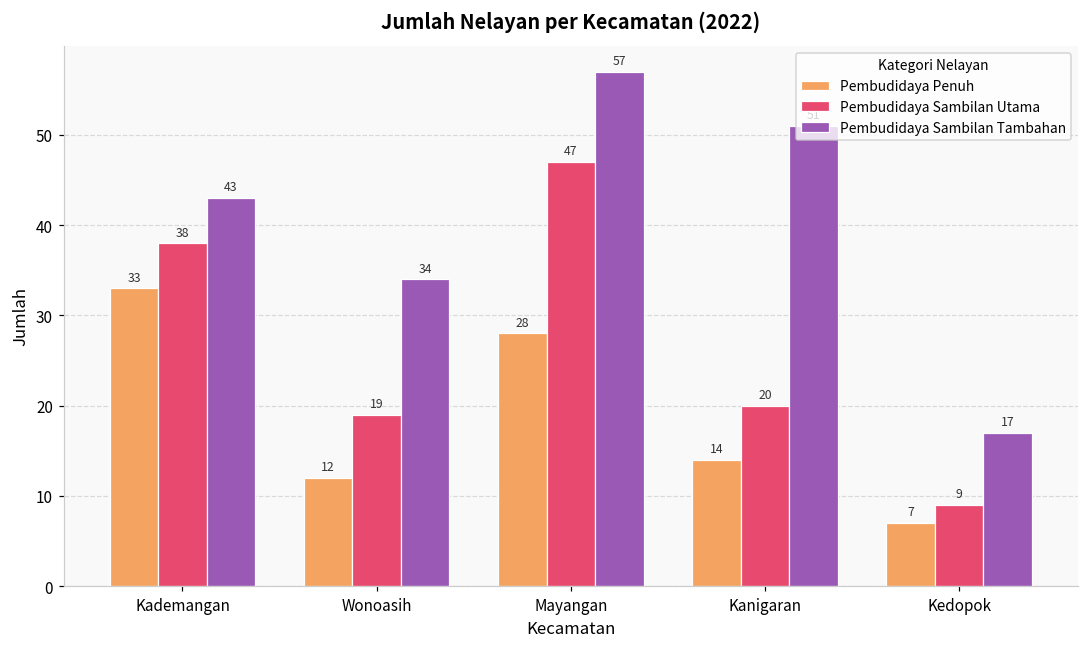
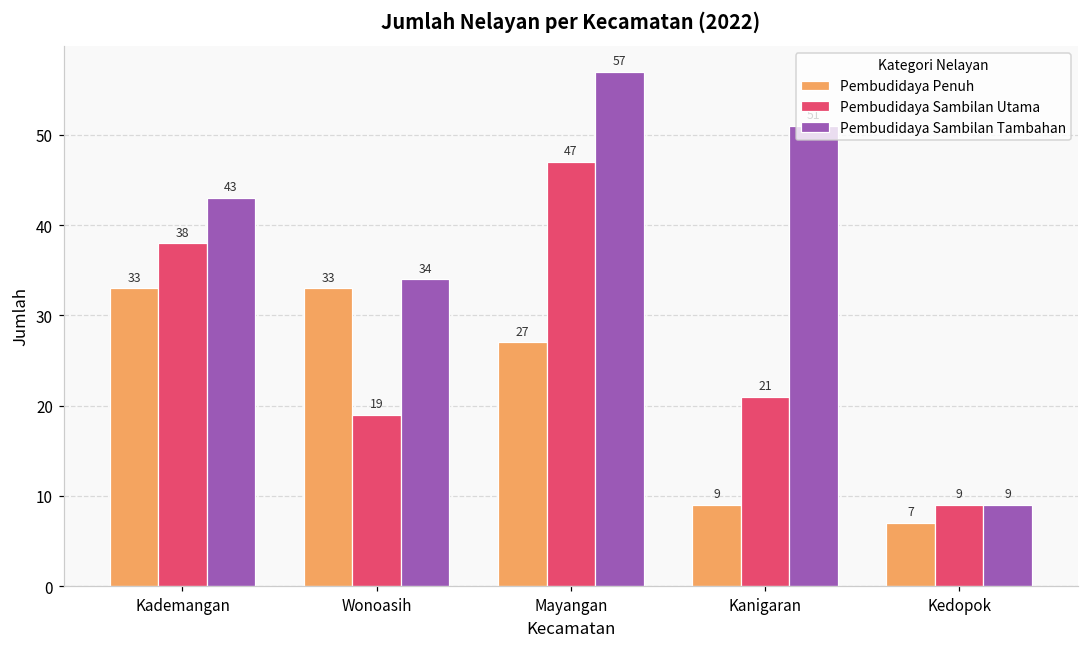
Pembudidaya Penuh, Wonoasih: 12 -> 33
Pembudidaya Penuh, Mayangan: 28 -> 27
Pembudidaya Penuh, Kanigaran: 14 -> 9
Pembudidaya Sambilan Utama, Kanigaran: 20 -> 21
Pembudidaya Sambilan Tambahan, Kedopok: 17 -> 9
